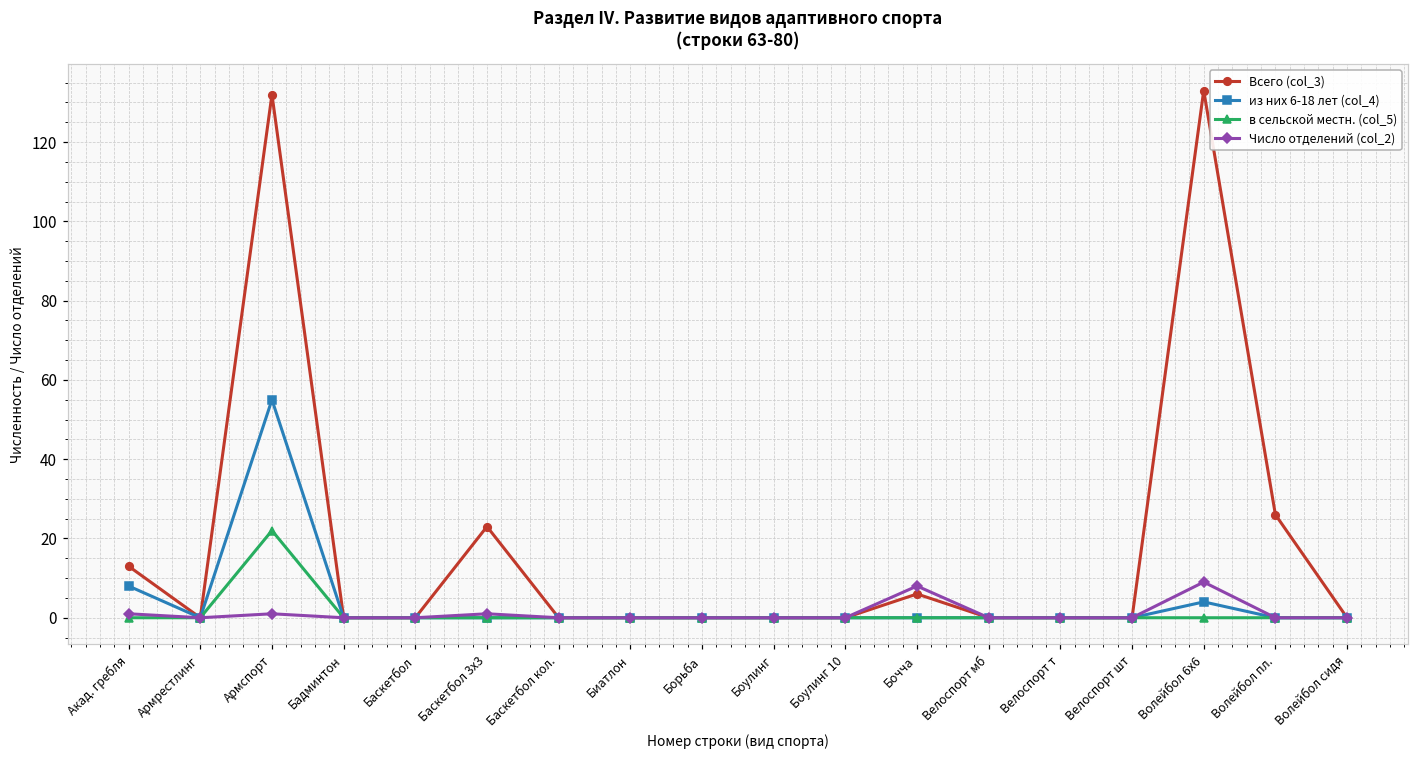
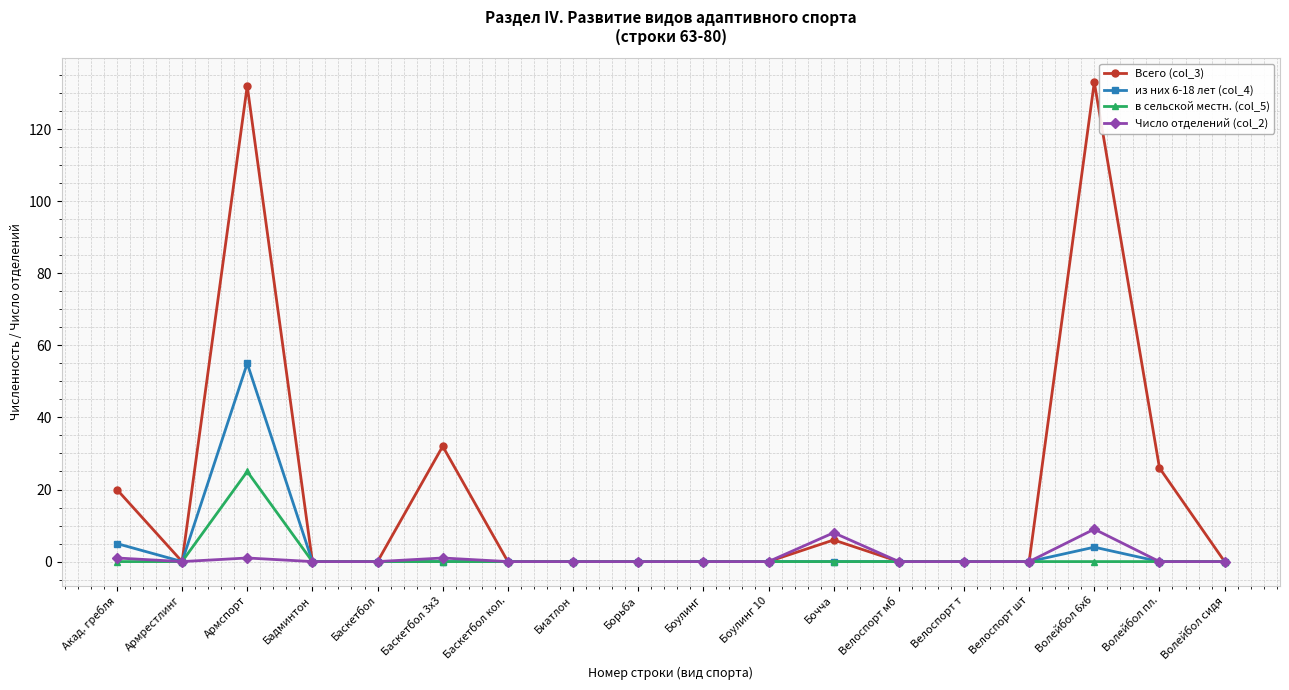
Всего (col_3), Акад. гребля: 13 -> 20
из них 6-18 лет (col_4), Акад. гребля: 8 -> 5
в сельской местн. (col_5), Армспорт: 22 -> 25
Всего (col_3), Баскетбол 3х3: 23 -> 32
